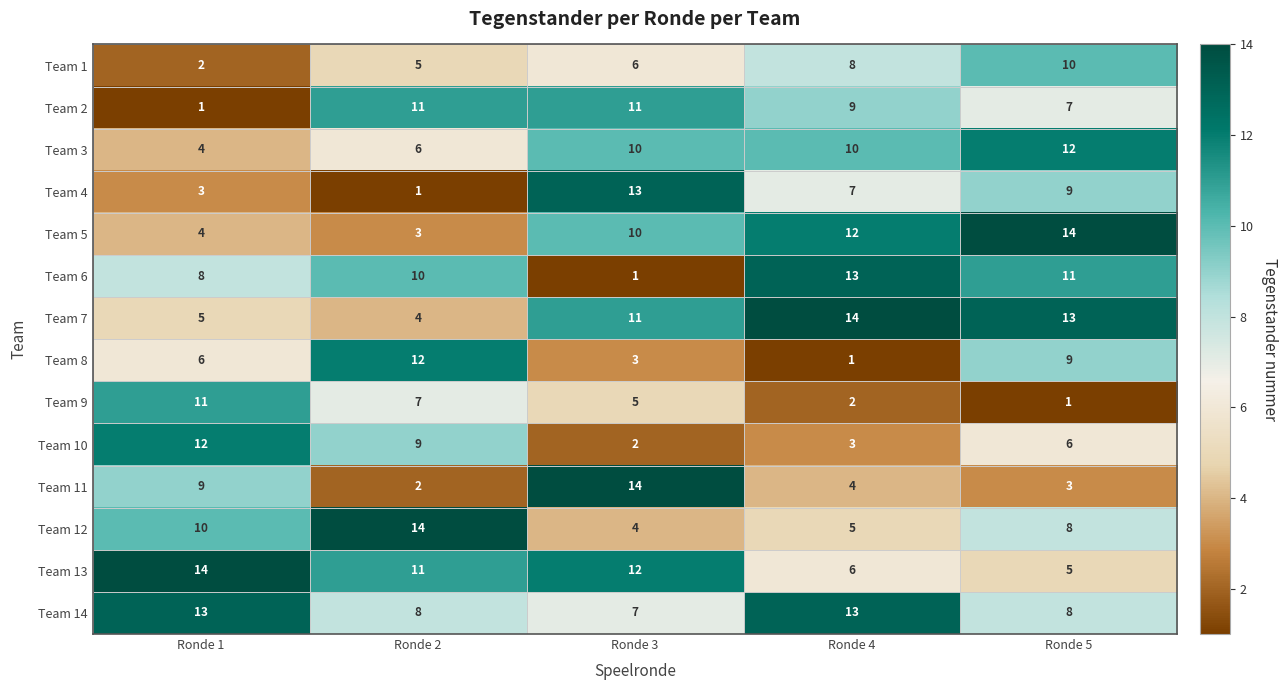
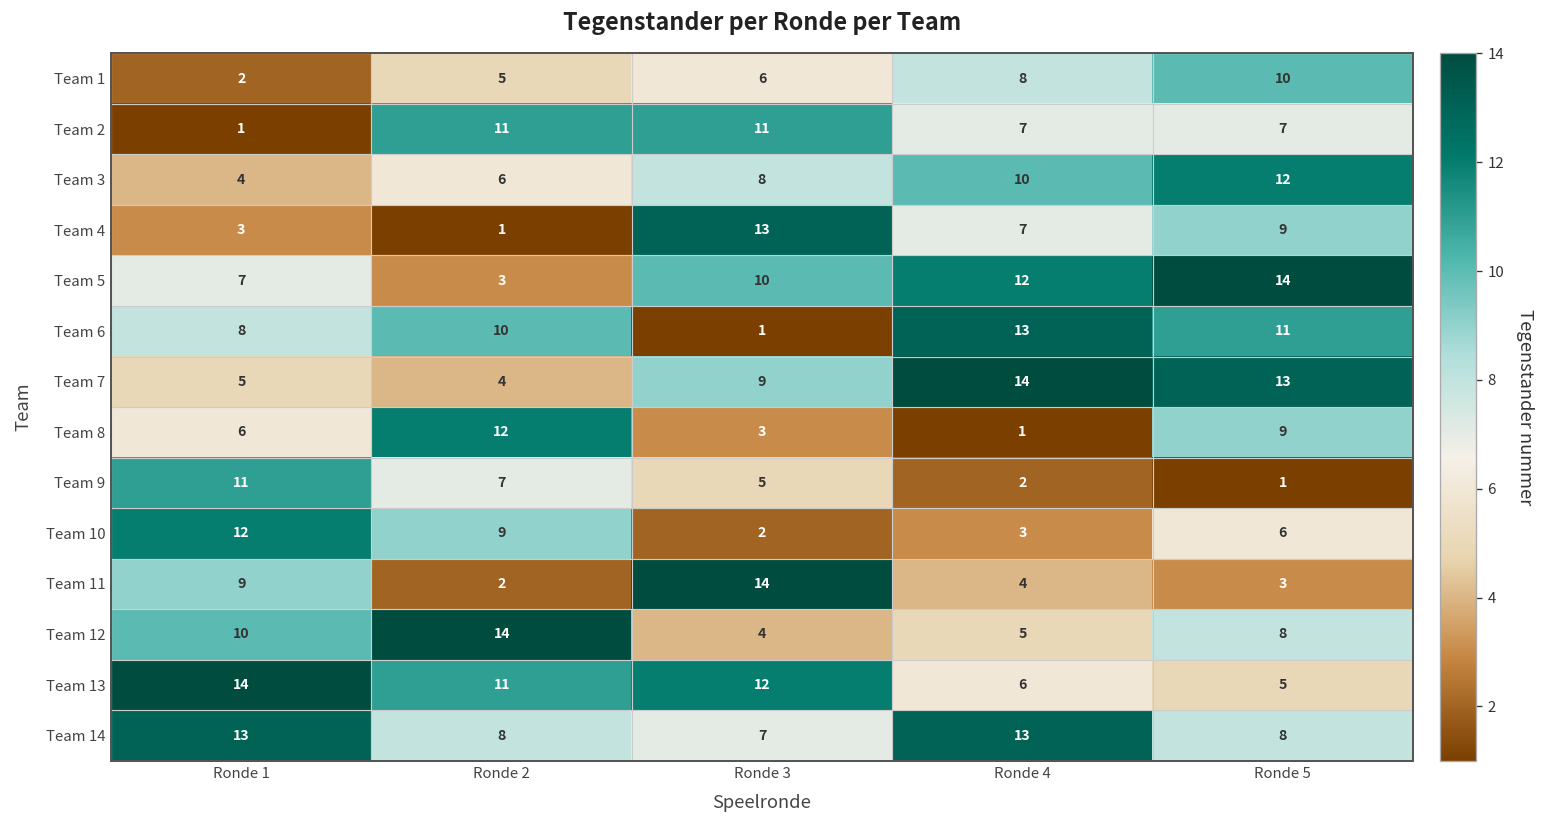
Team 2, Ronde 4: 9 -> 7
Team 3, Ronde 3: 10 -> 8
Team 5, Ronde 1: 4 -> 7
Team 7, Ronde 3: 11 -> 9
